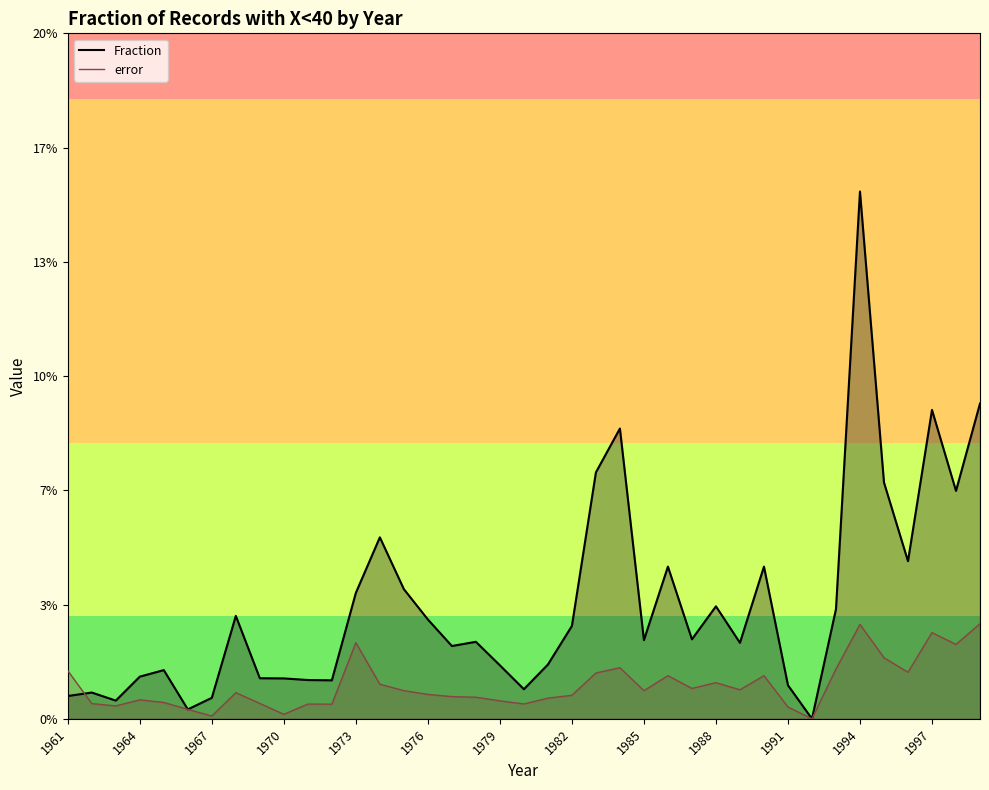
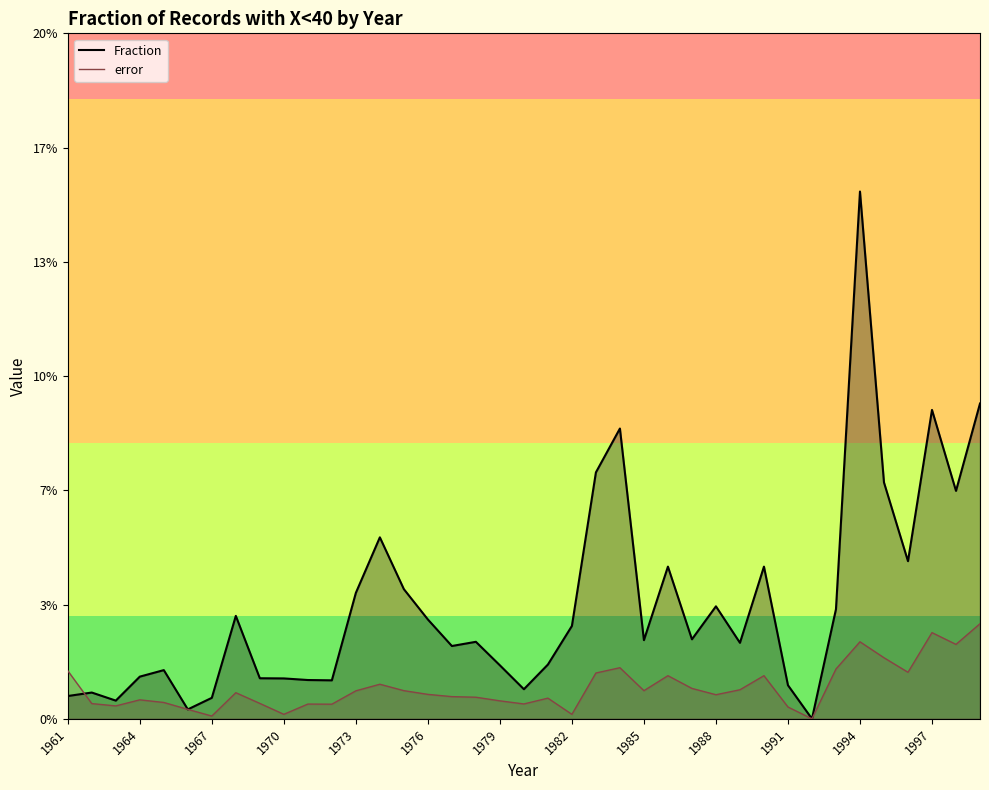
error, 1973: 2.2% -> 0.8%
error, 1982: 0.7% -> 0.1%
error, 1988: 1.1% -> 0.7%
error, 1994: 2.7% -> 2.2%
